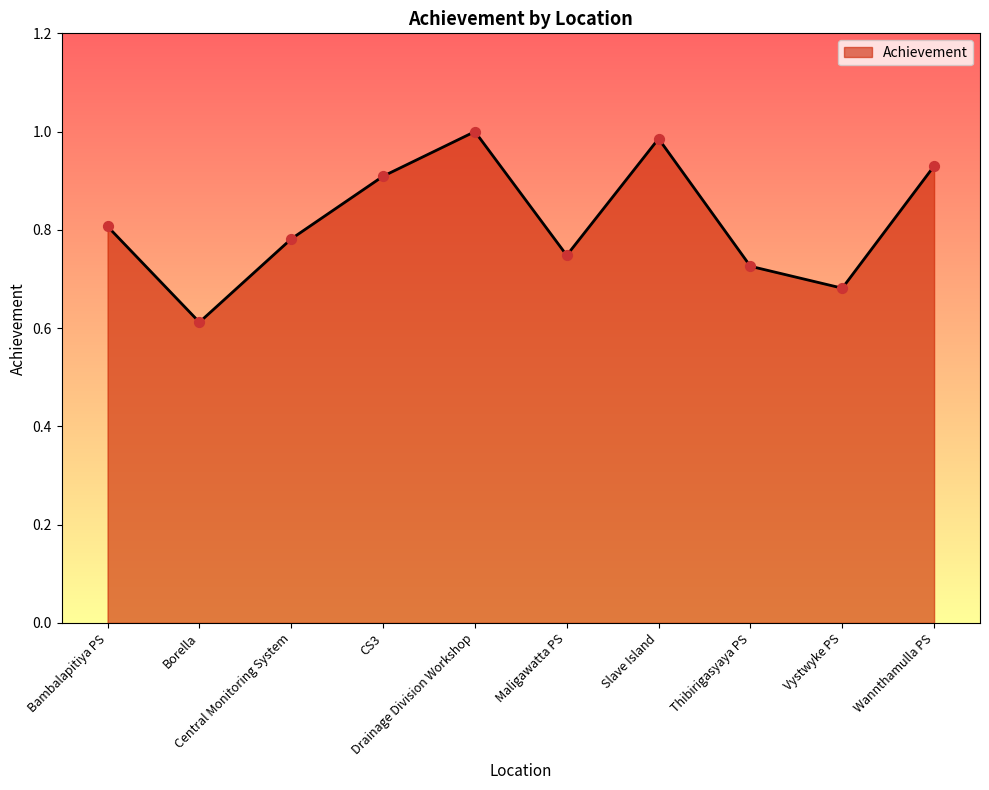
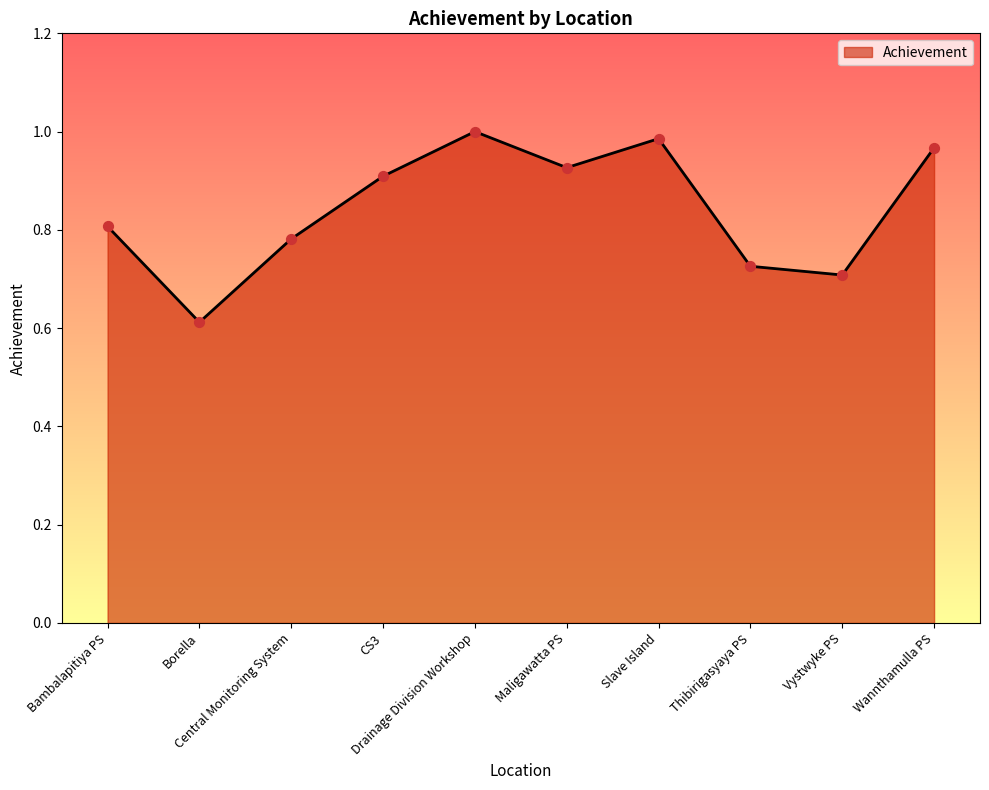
Maligawatta PS: 0.75 -> 0.93
Vystwyke PS: 0.68 -> 0.71
Wannthamulla PS: 0.93 -> 0.97
